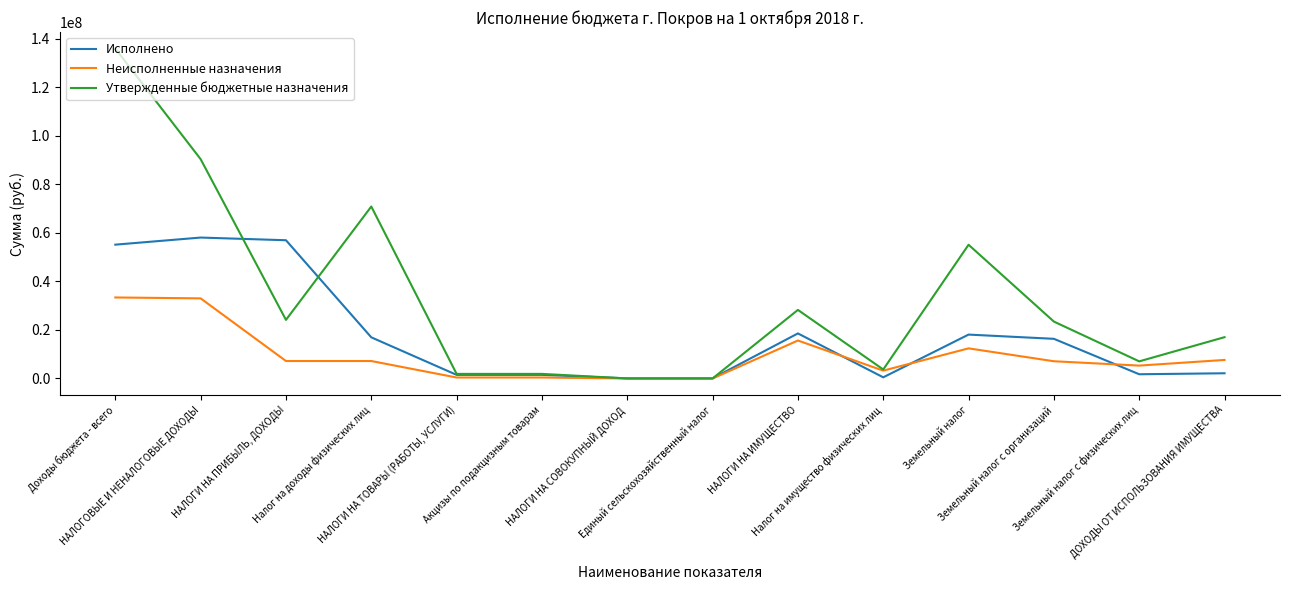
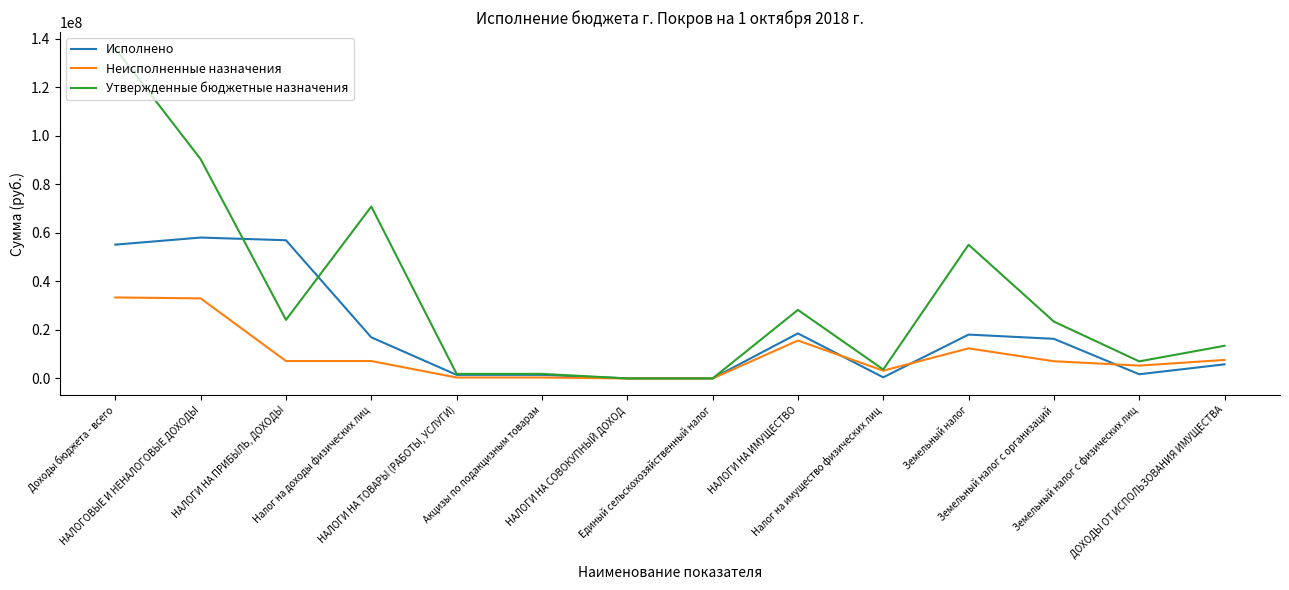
Исполнено, ДОХОДЫ ОТ ИСПОЛЬЗОВАНИЯ ИМУЩЕСТВА: 2000000 -> 6000000
Утвержденные бюджетные назначения, ДОХОДЫ ОТ ИСПОЛЬЗОВАНИЯ ИМУЩЕСТВА: 17000000 -> 13000000
